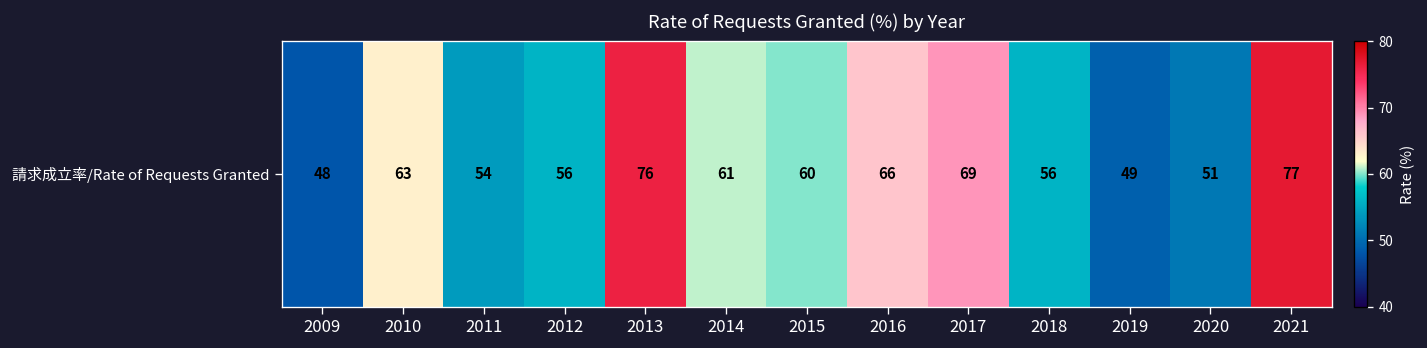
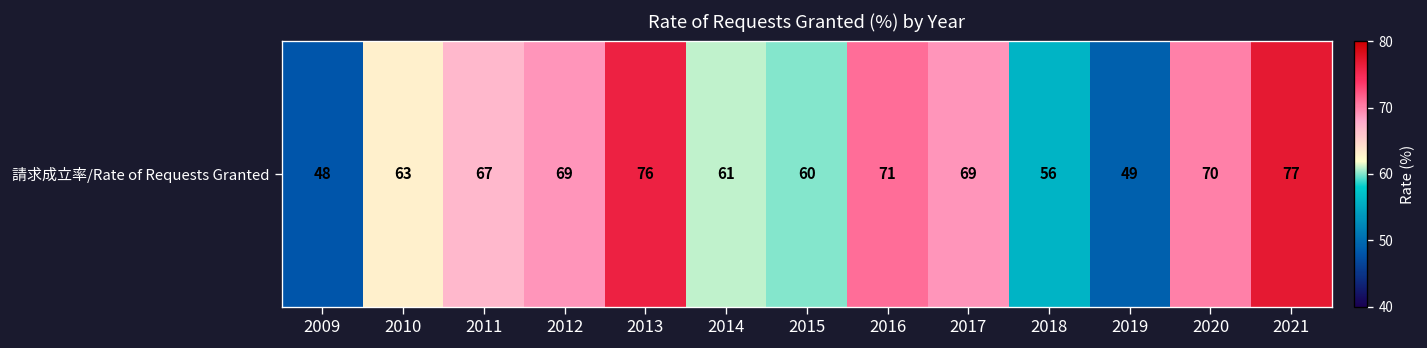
請求成立率/Rate of Requests Granted, 2011: 54 -> 67
請求成立率/Rate of Requests Granted, 2012: 56 -> 69
請求成立率/Rate of Requests Granted, 2016: 66 -> 71
請求成立率/Rate of Requests Granted, 2020: 51 -> 70
